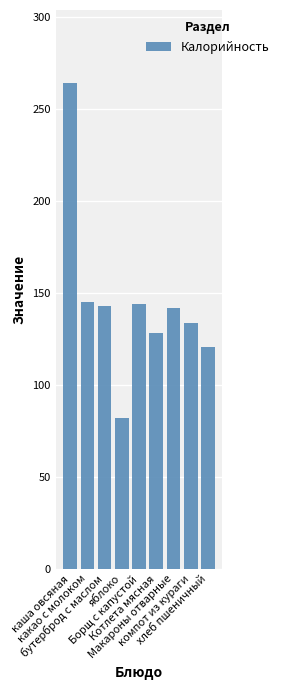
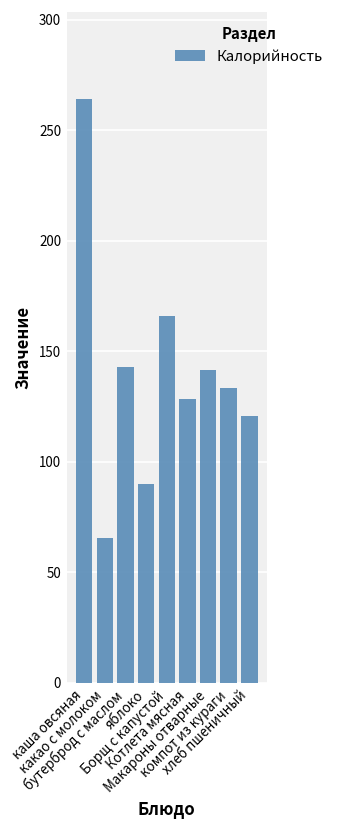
какао с молоком: 145 -> 66
яблоко: 82 -> 90
Борщ с капустой: 144 -> 166
